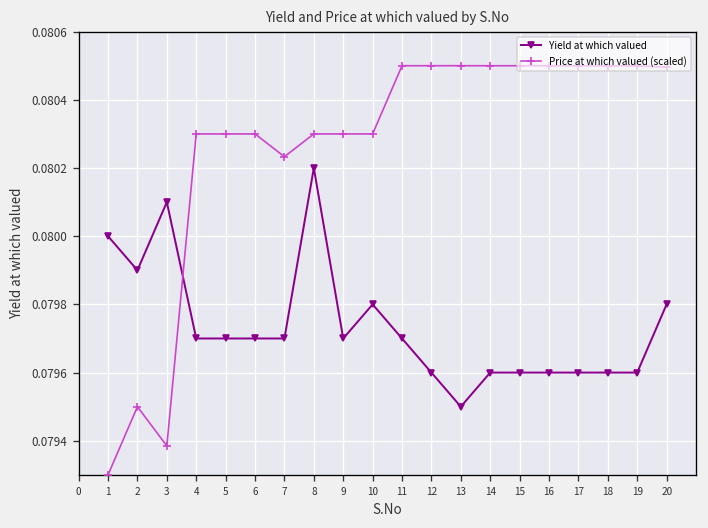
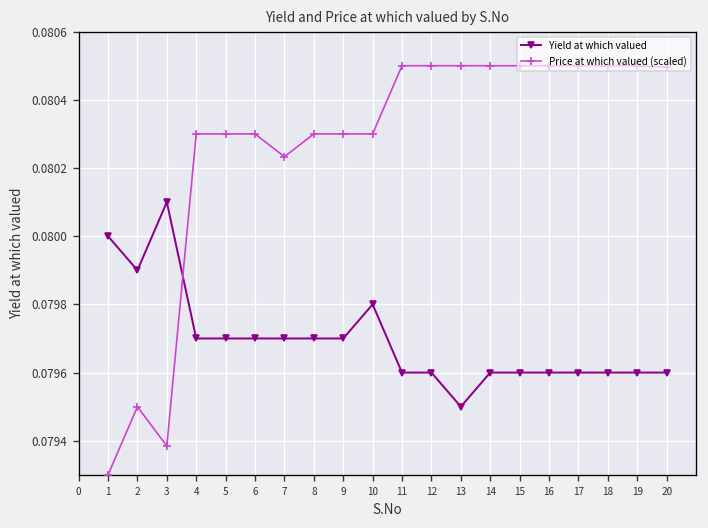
Yield at which valued, 8: 0.0802 -> 0.0797
Yield at which valued, 11: 0.0797 -> 0.0796
Yield at which valued, 20: 0.0798 -> 0.0796
